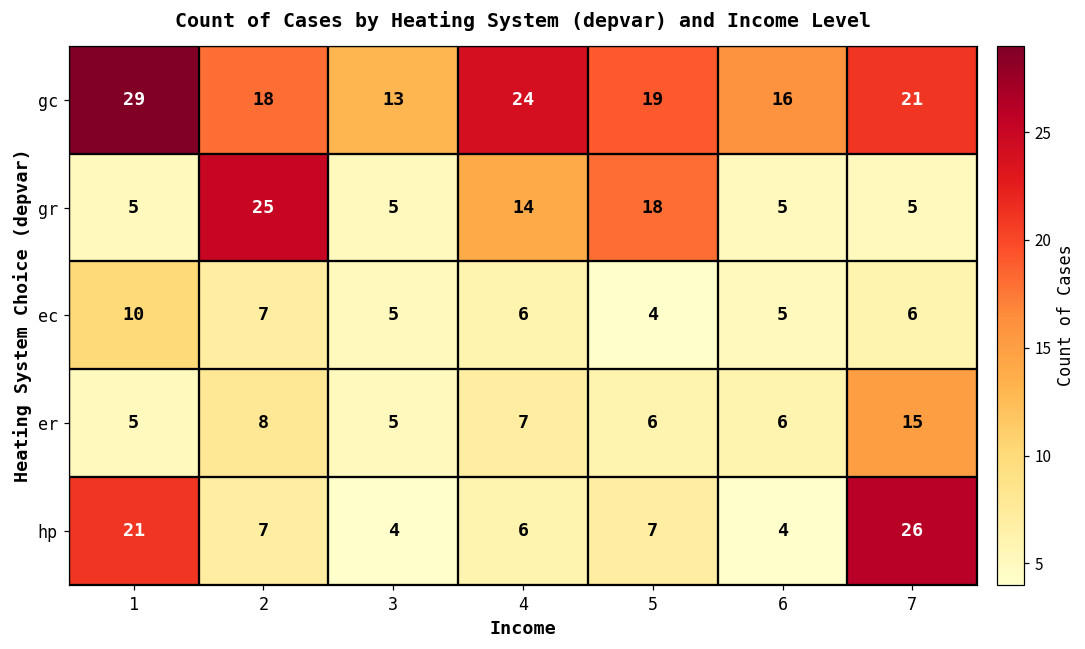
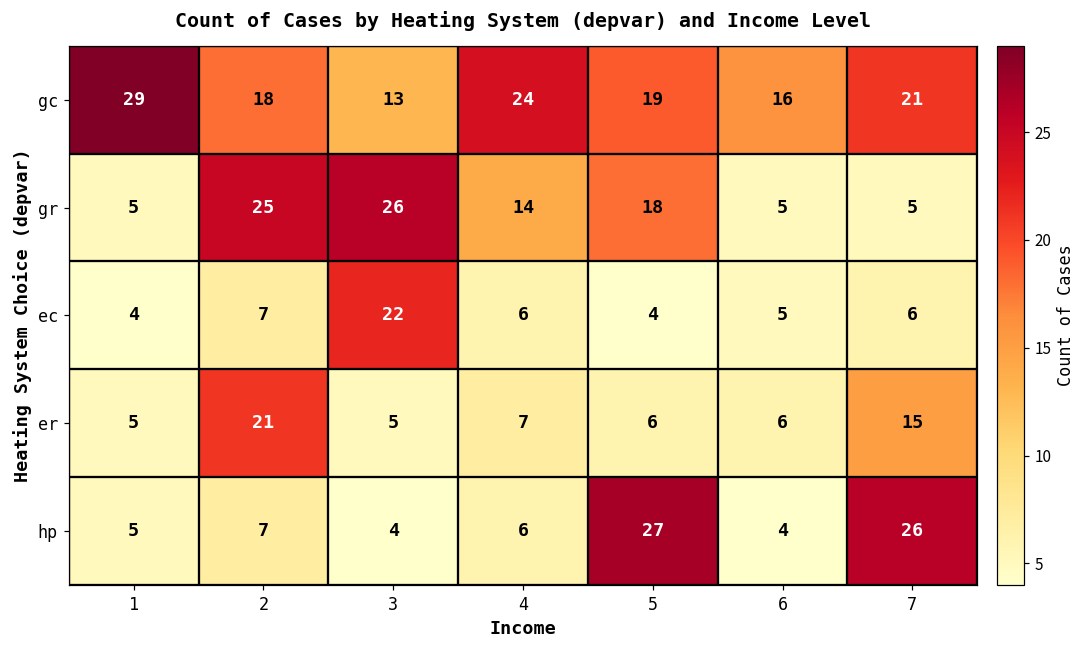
gr, 3: 5 -> 26
ec, 1: 10 -> 4
ec, 3: 5 -> 22
er, 2: 8 -> 21
hp, 1: 21 -> 5
hp, 5: 7 -> 27
